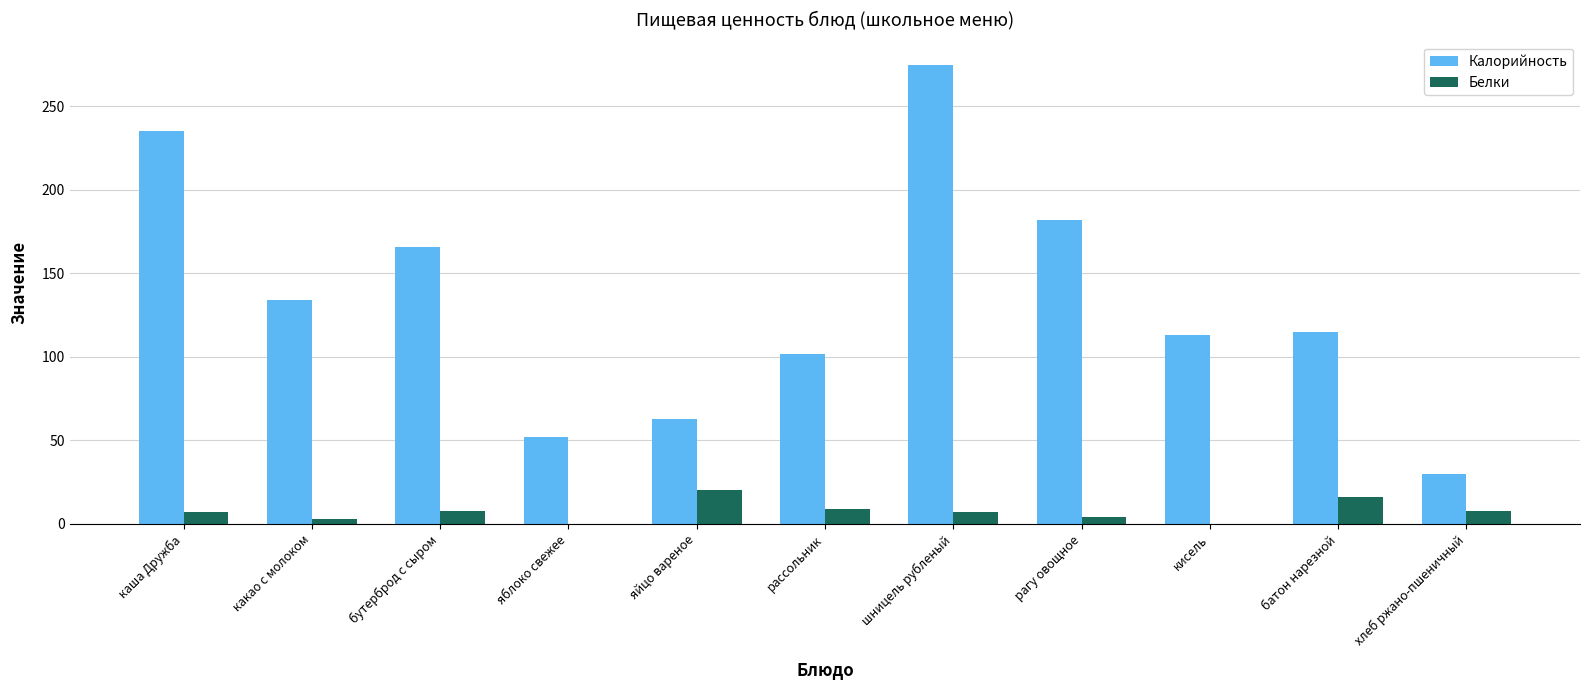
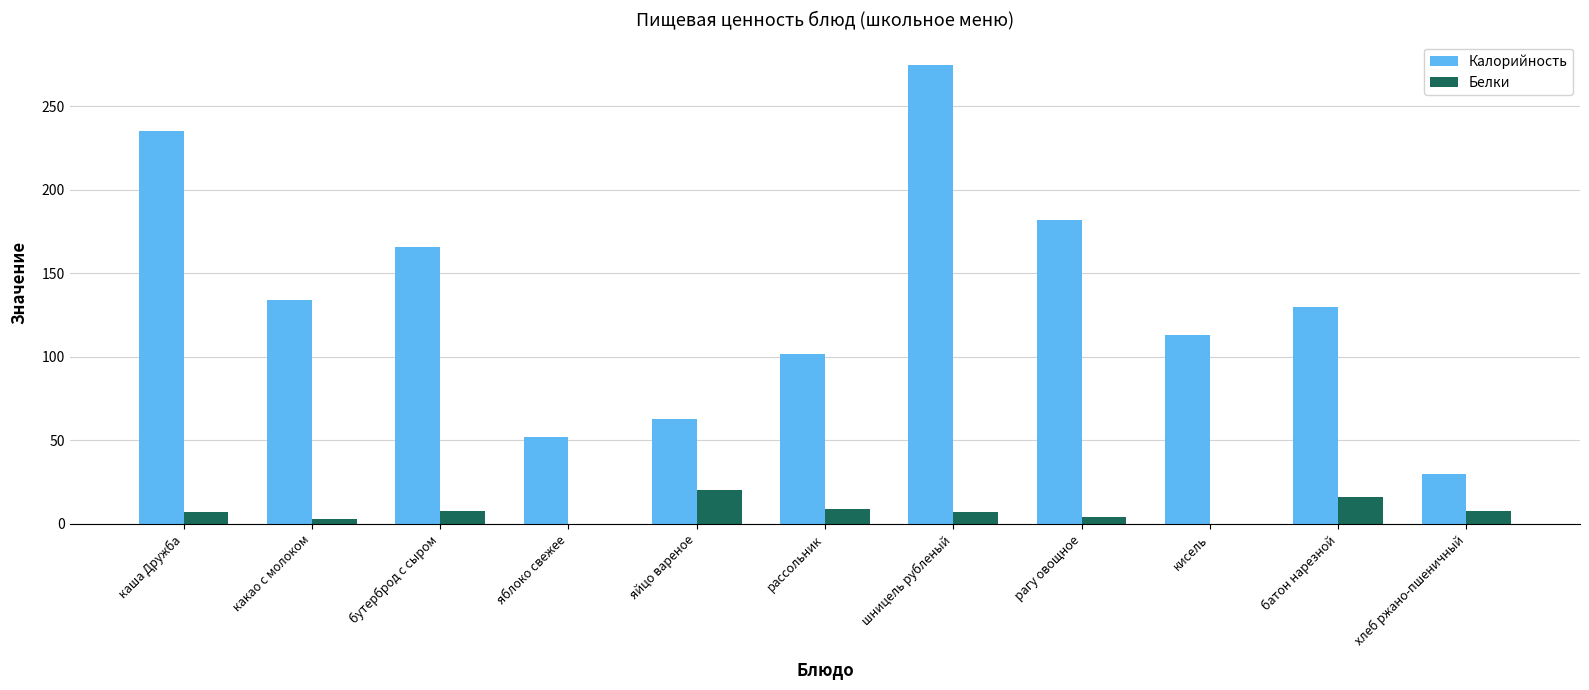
Калорийность, батон нарезной: 115 -> 130
